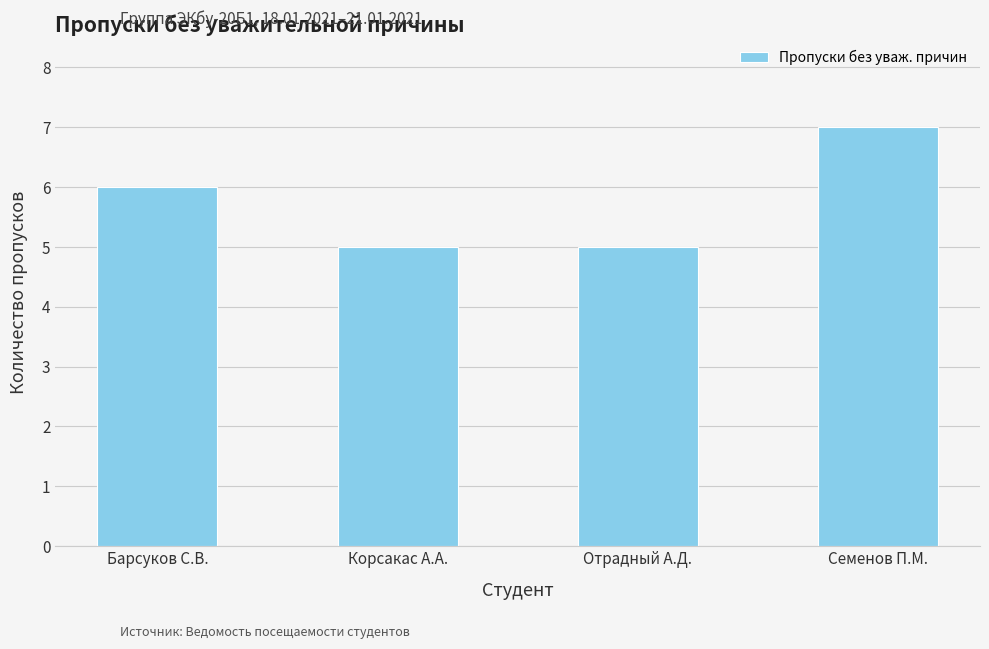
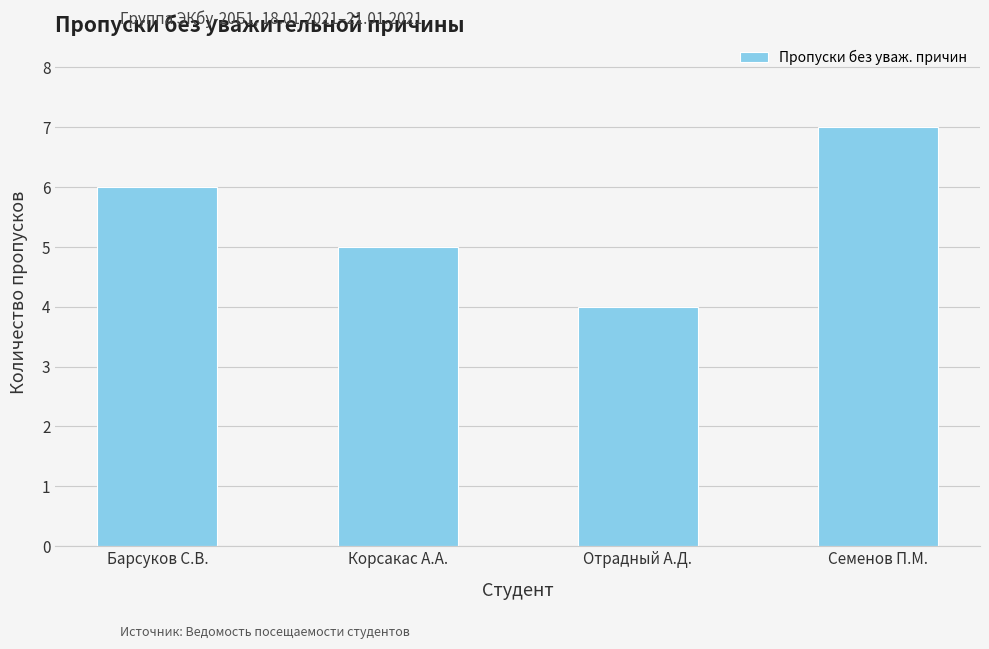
Отрадный А.Д.: 5 -> 4
